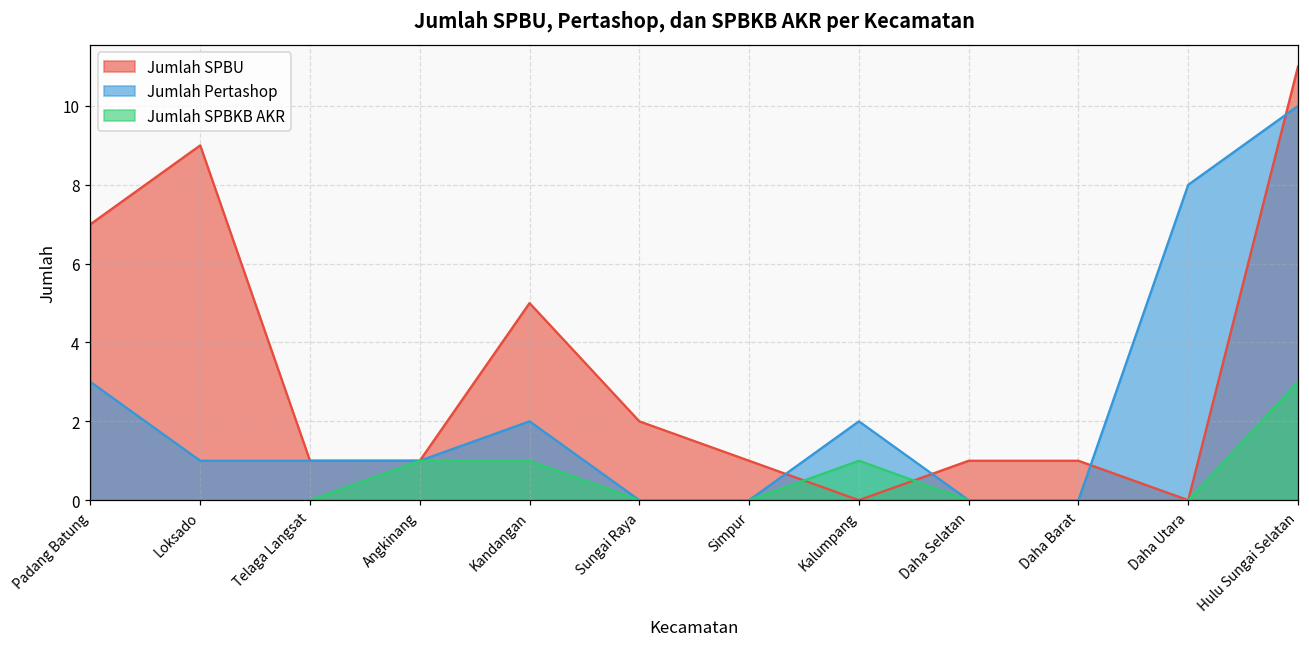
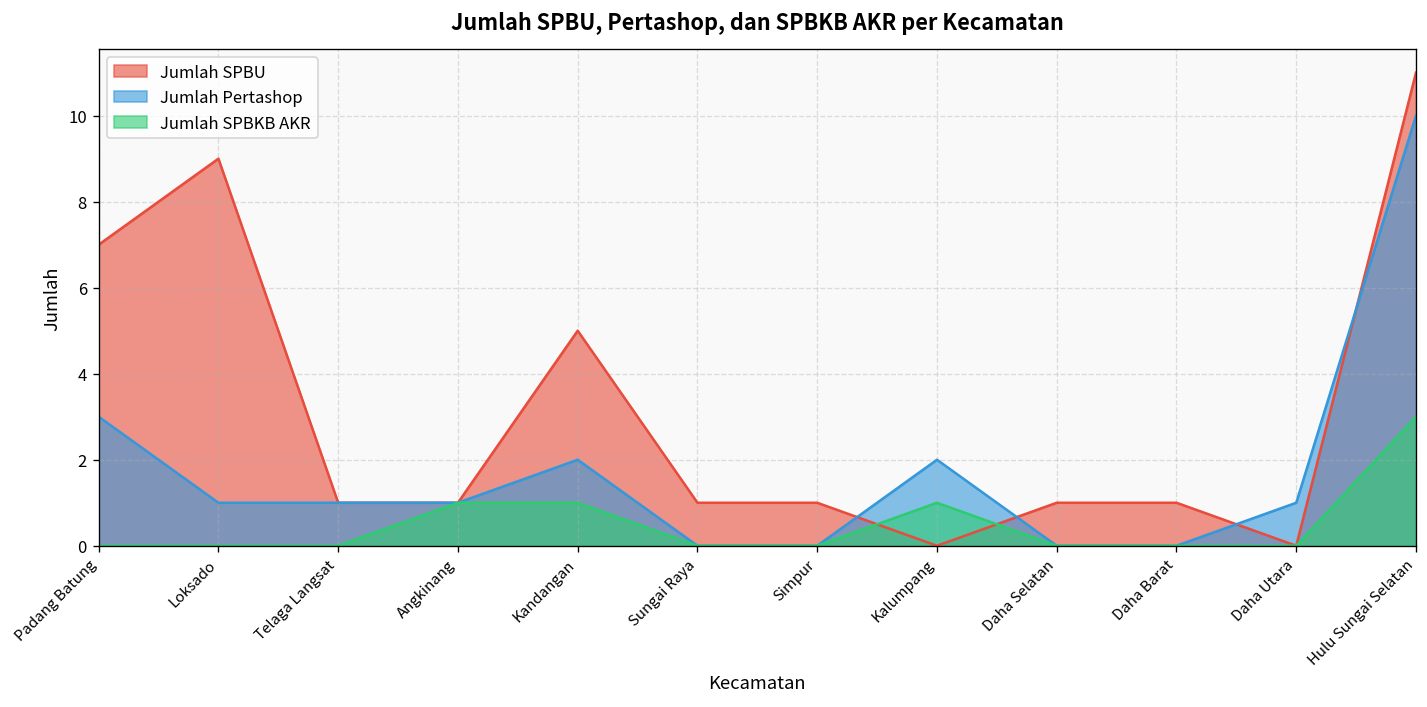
Jumlah SPBU, Sungai Raya: 2 -> 1
Jumlah Pertashop, Daha Utara: 8 -> 1
